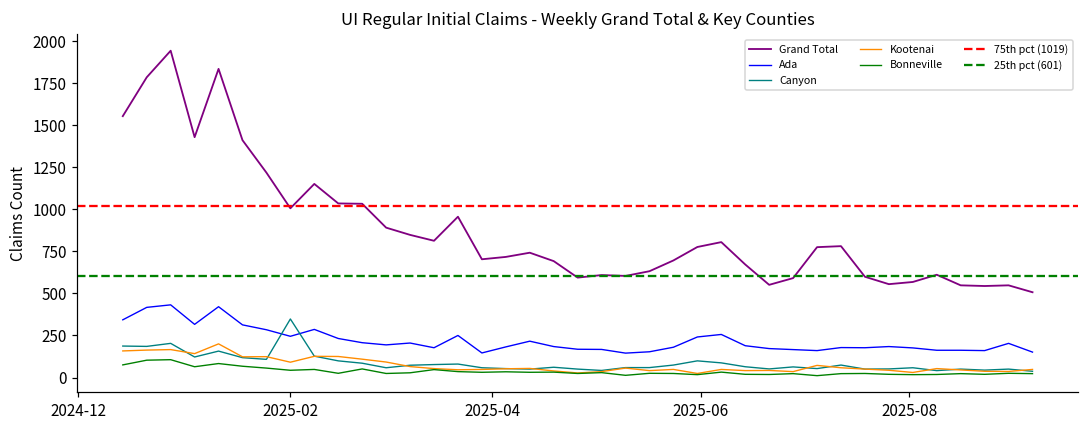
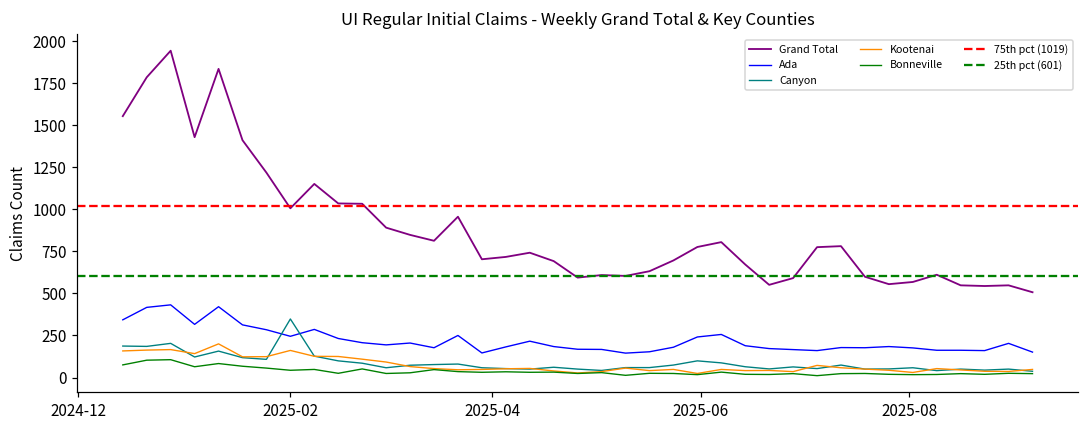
Kootenai, 2025-02: 90 -> 160
